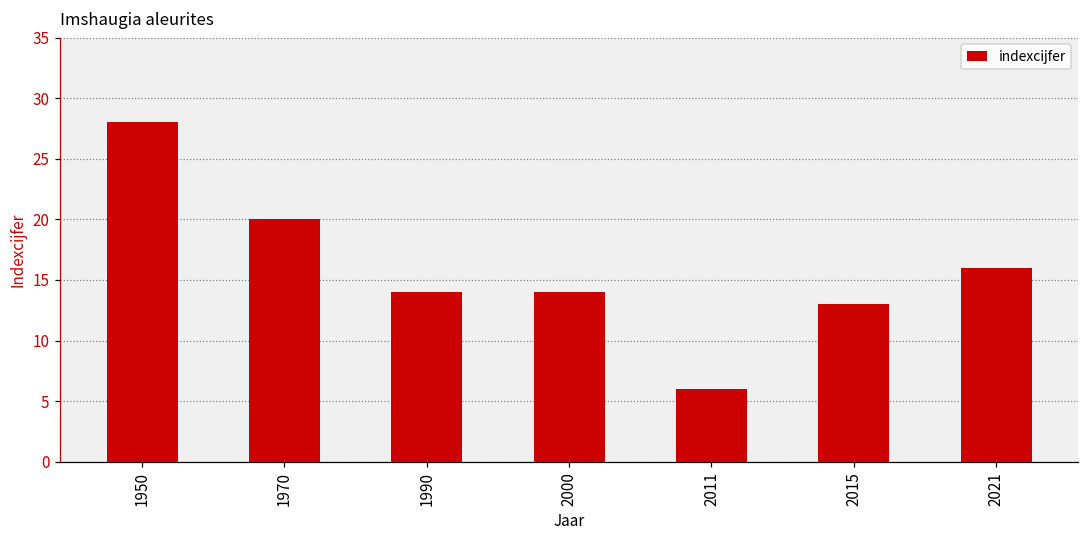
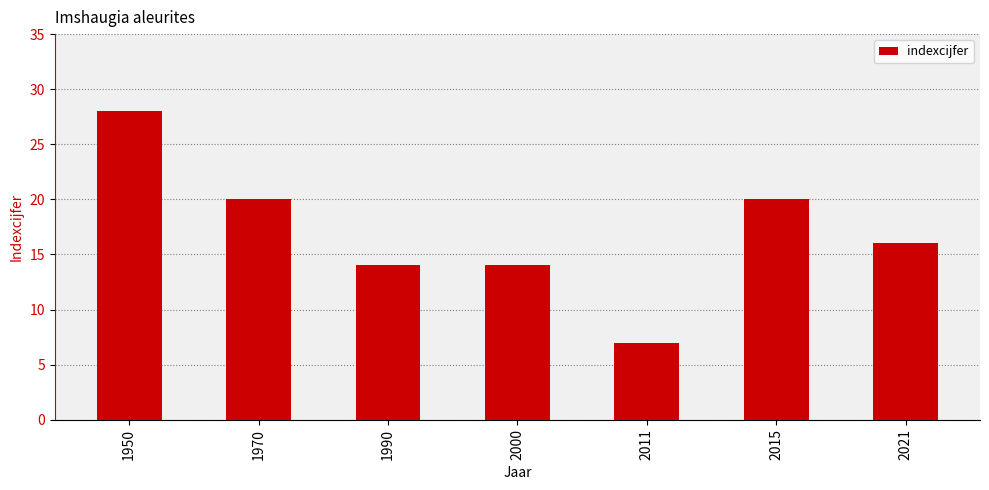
2011: 6 -> 7
2015: 13 -> 20
